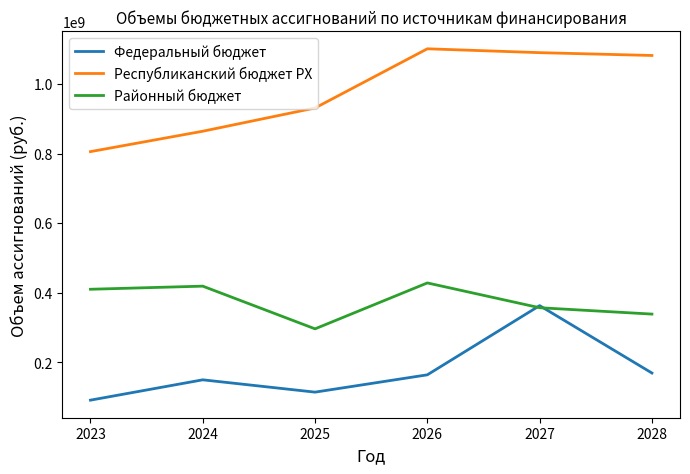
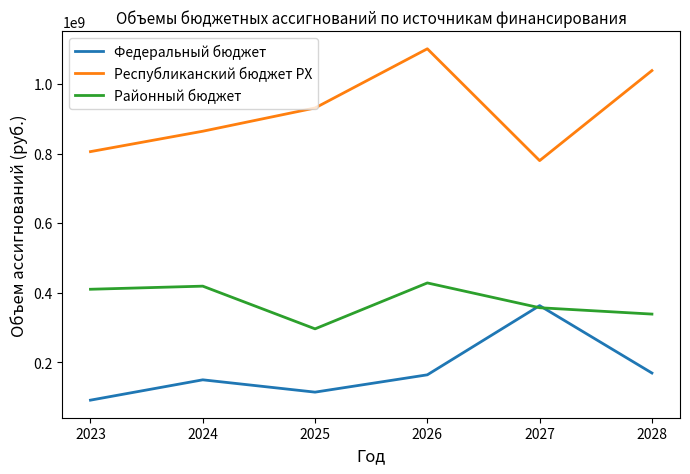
Республиканский бюджет РХ, 2027: 1090000000 -> 780000000
Республиканский бюджет РХ, 2028: 1080000000 -> 1040000000
